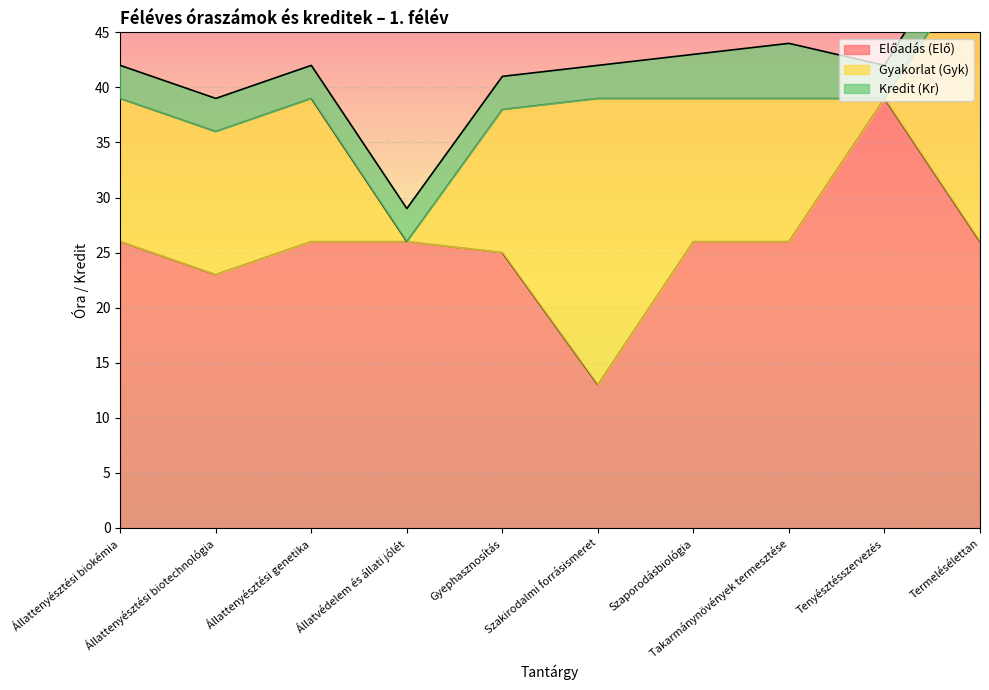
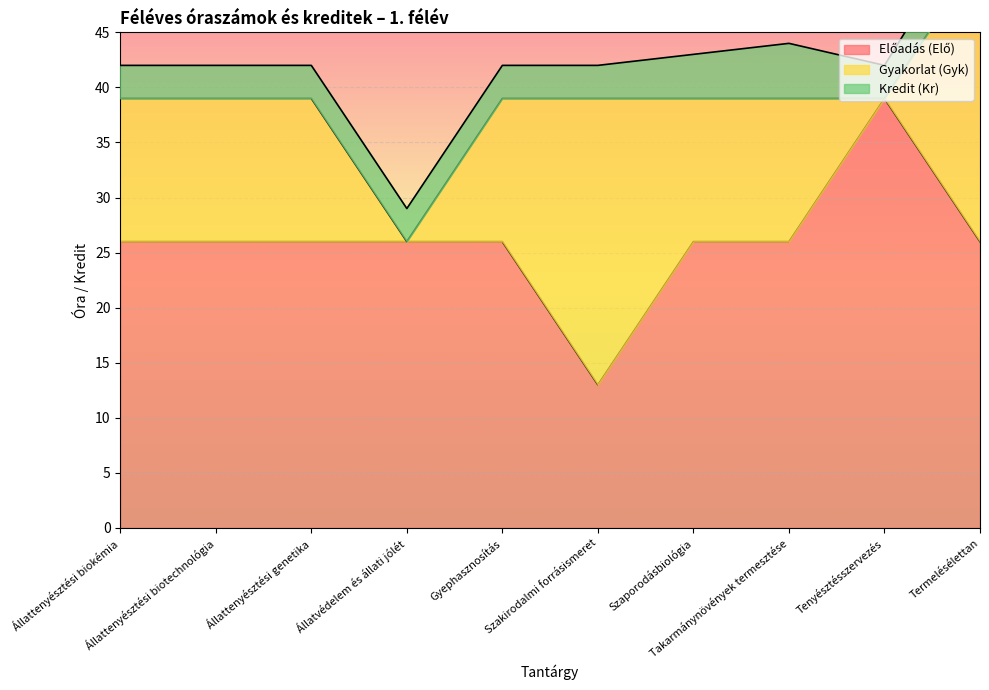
Előadás (Elő), Állattenyésztési biotechnológia: 23 -> 26
Előadás (Elő), Gyephasznosítás: 25 -> 26
